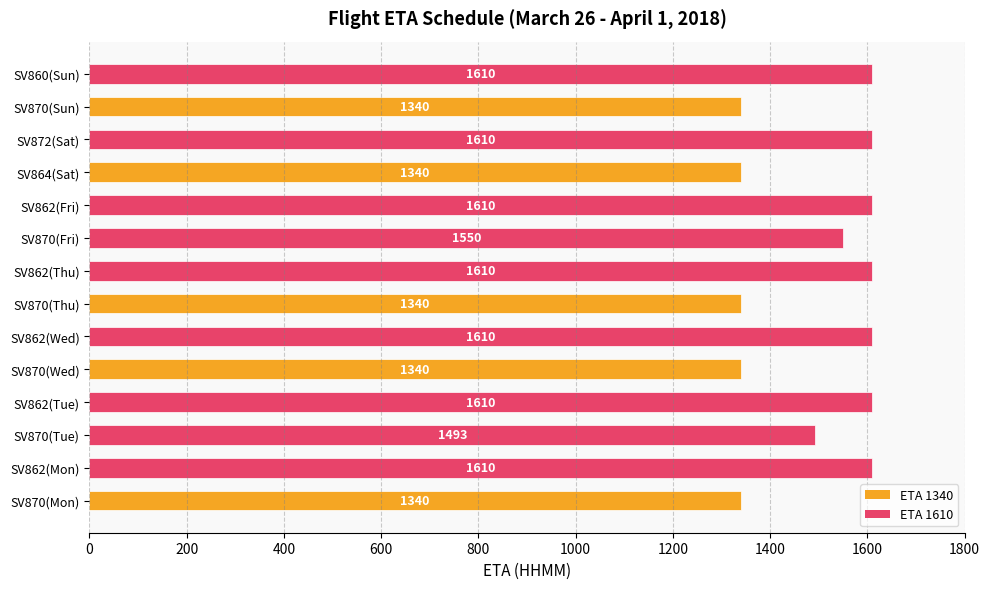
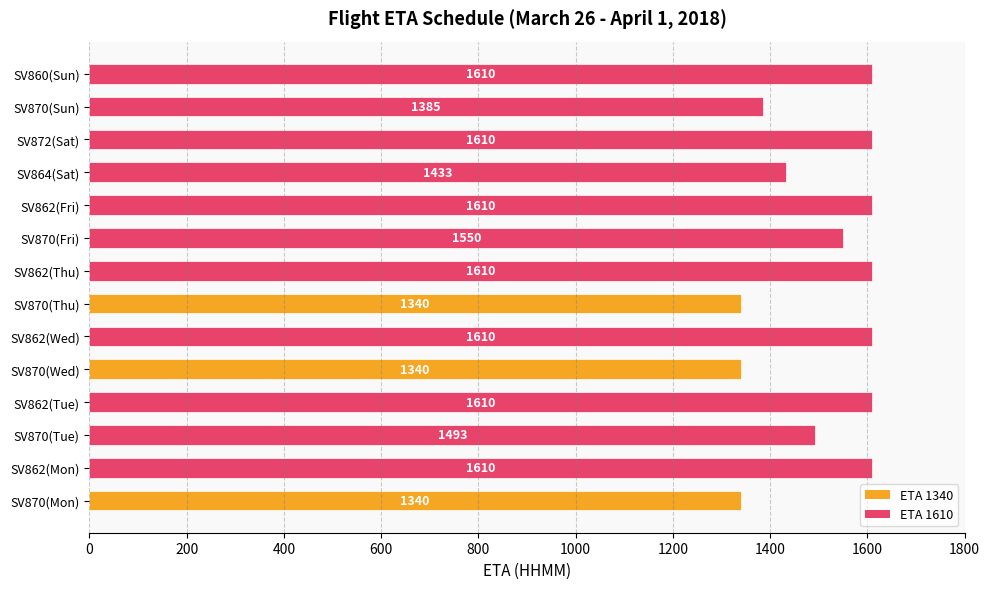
SV870(Sun): 1340 -> 1385
SV864(Sat): 1340 -> 1433
